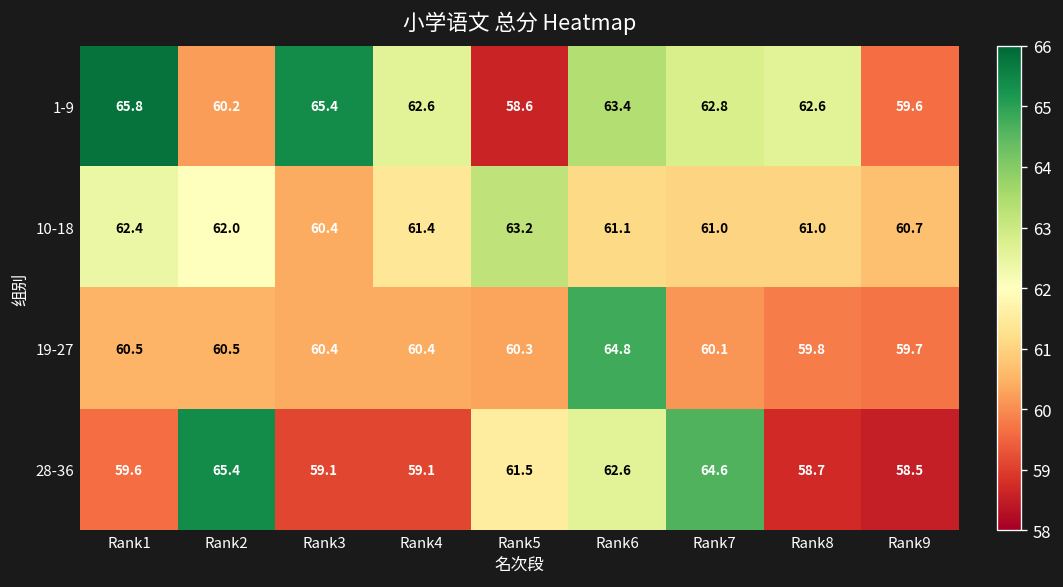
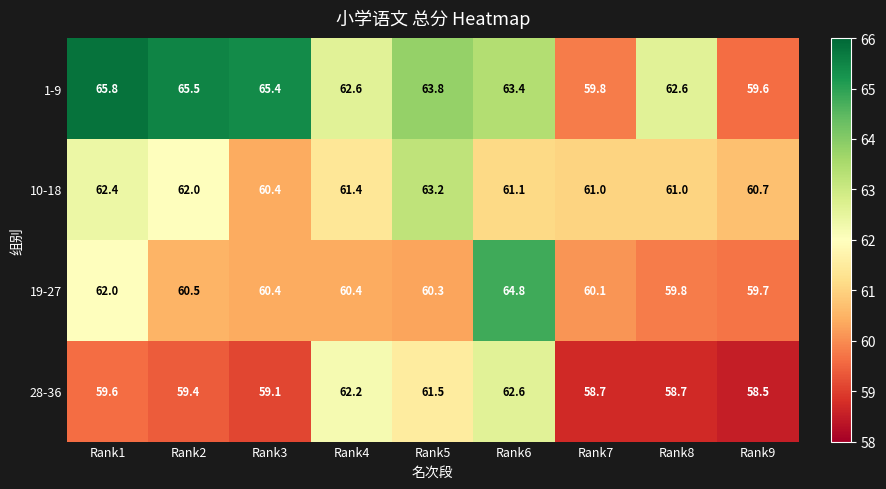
1-9, Rank2: 60.2 -> 65.5
1-9, Rank5: 58.6 -> 63.8
1-9, Rank7: 62.8 -> 59.8
19-27, Rank1: 60.5 -> 62.0
28-36, Rank2: 65.4 -> 59.4
28-36, Rank4: 59.1 -> 62.2
28-36, Rank7: 64.6 -> 58.7
